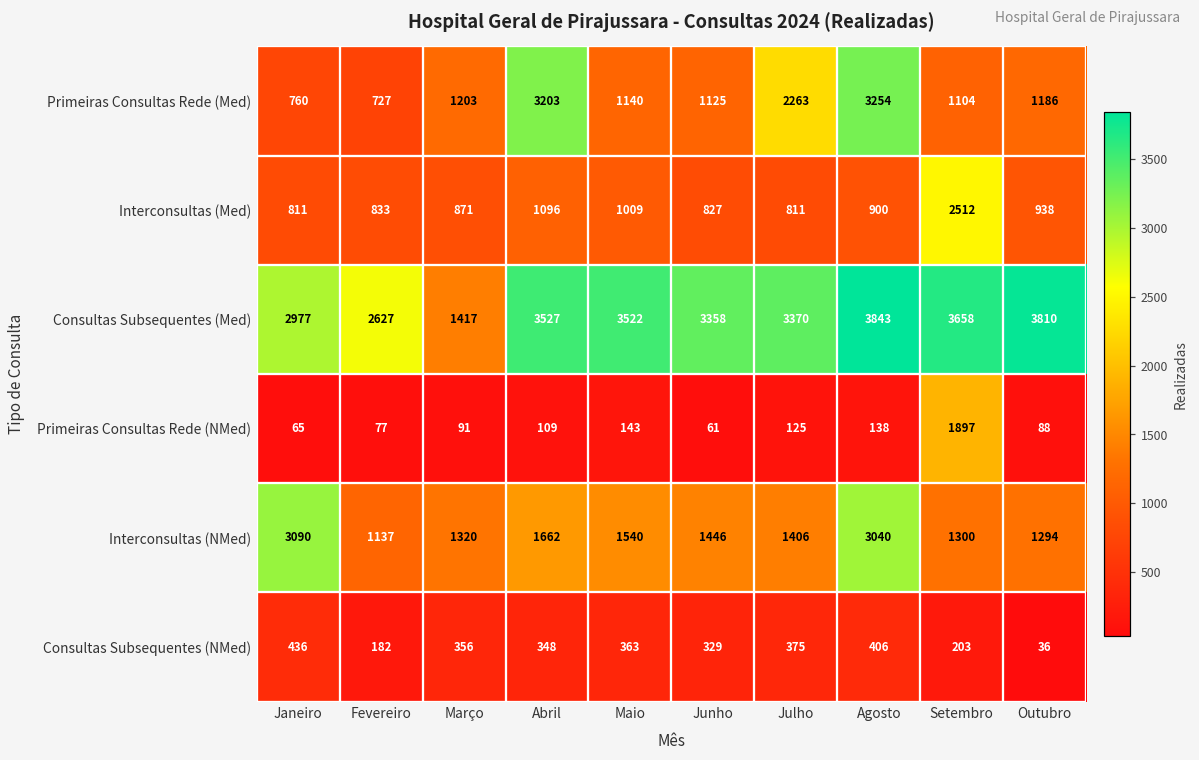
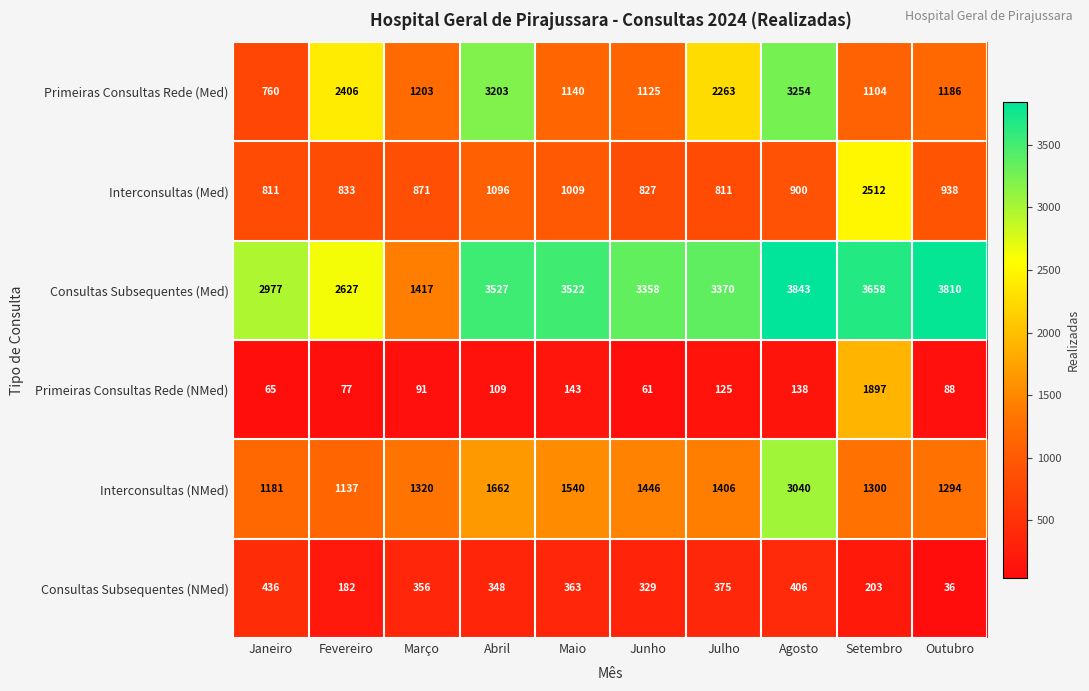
Primeiras Consultas Rede (Med), Fevereiro: 727 -> 2406
Interconsultas (NMed), Janeiro: 3090 -> 1181
